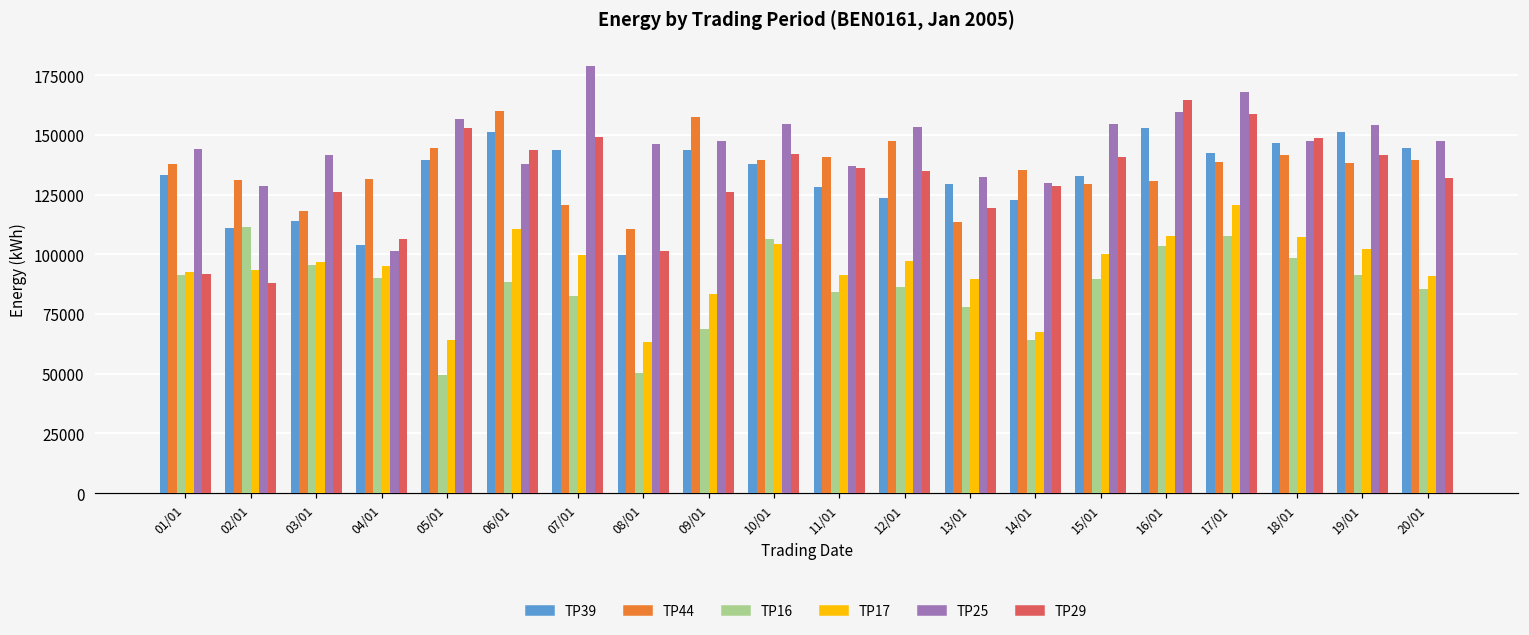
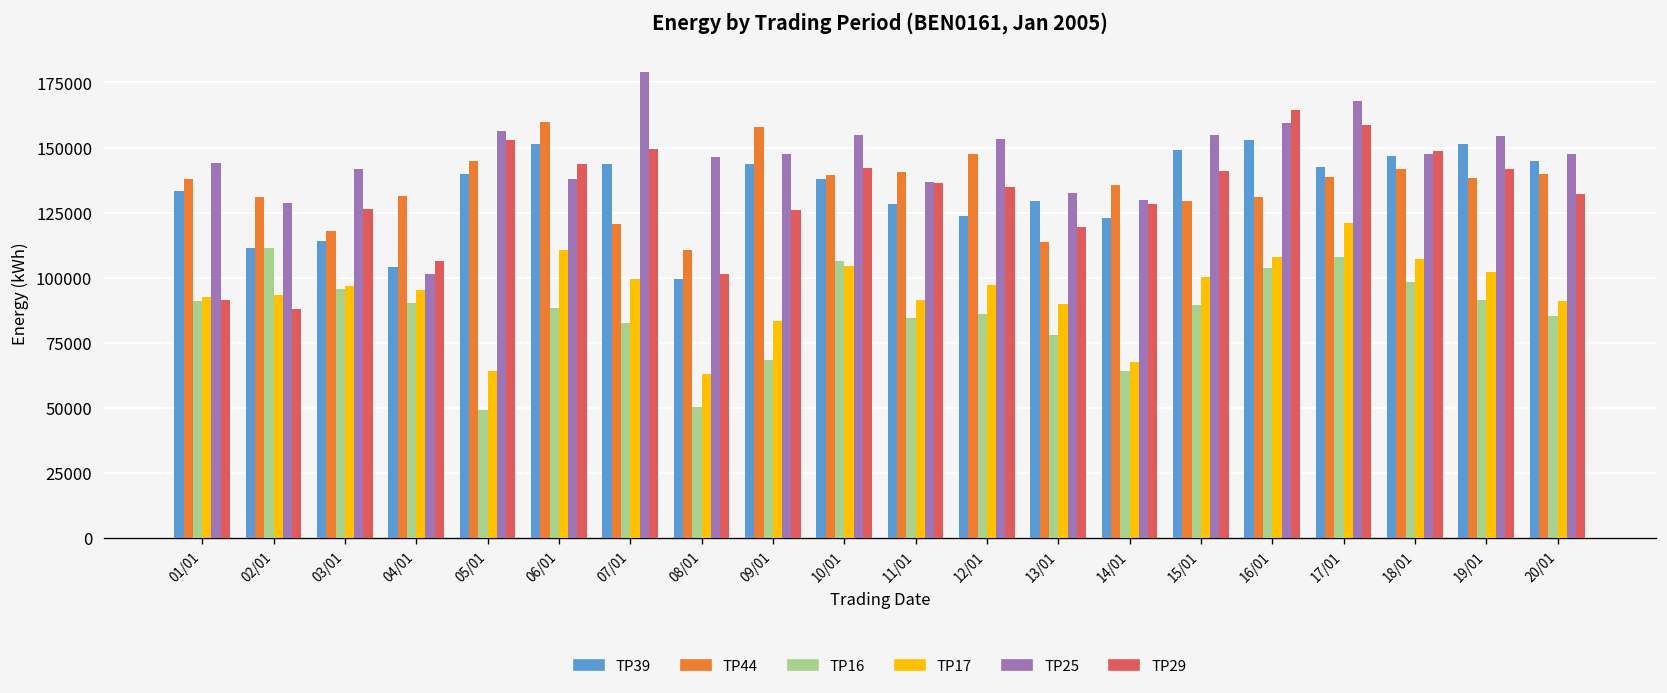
TP39, 15/01: 133000 -> 149000
